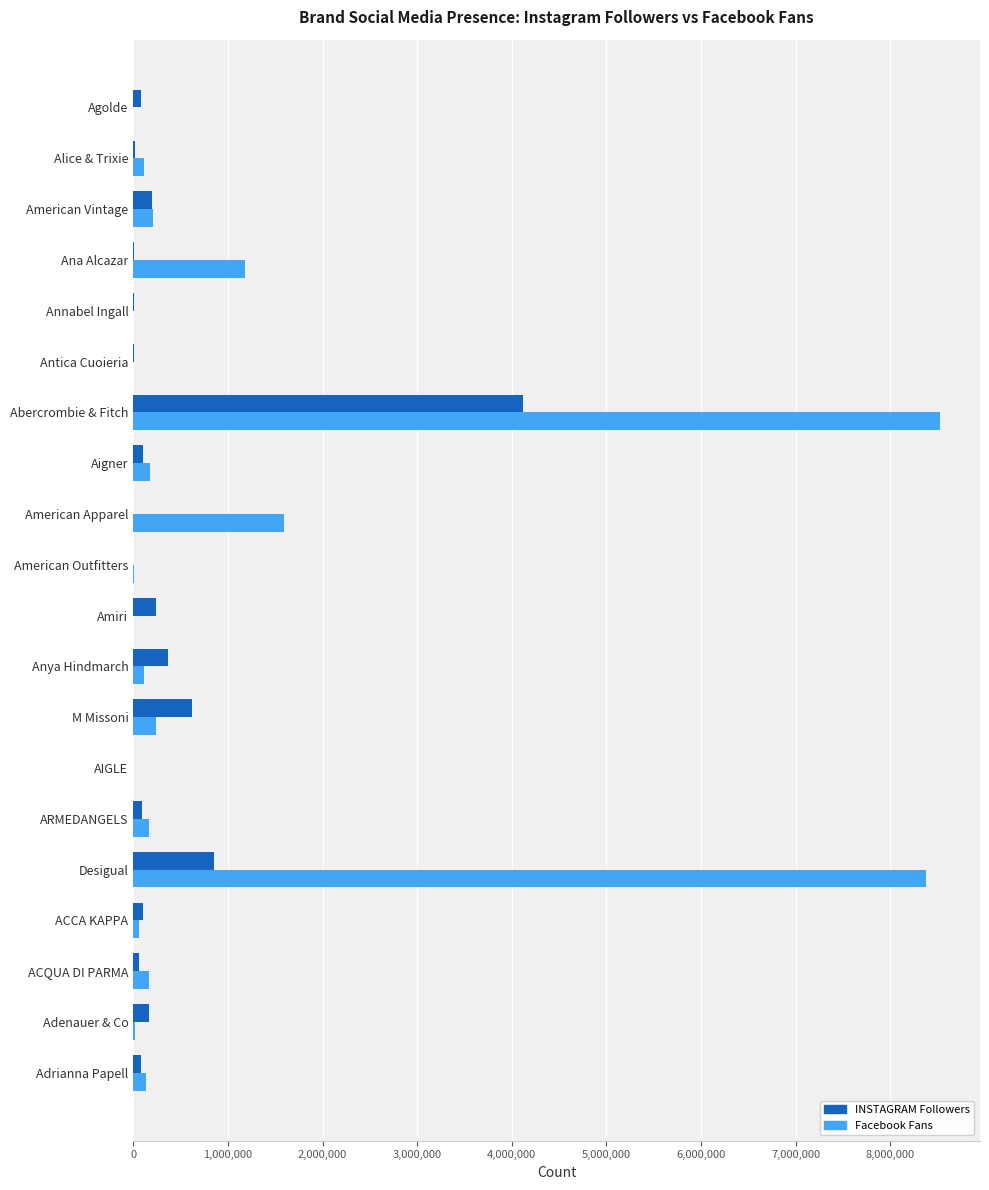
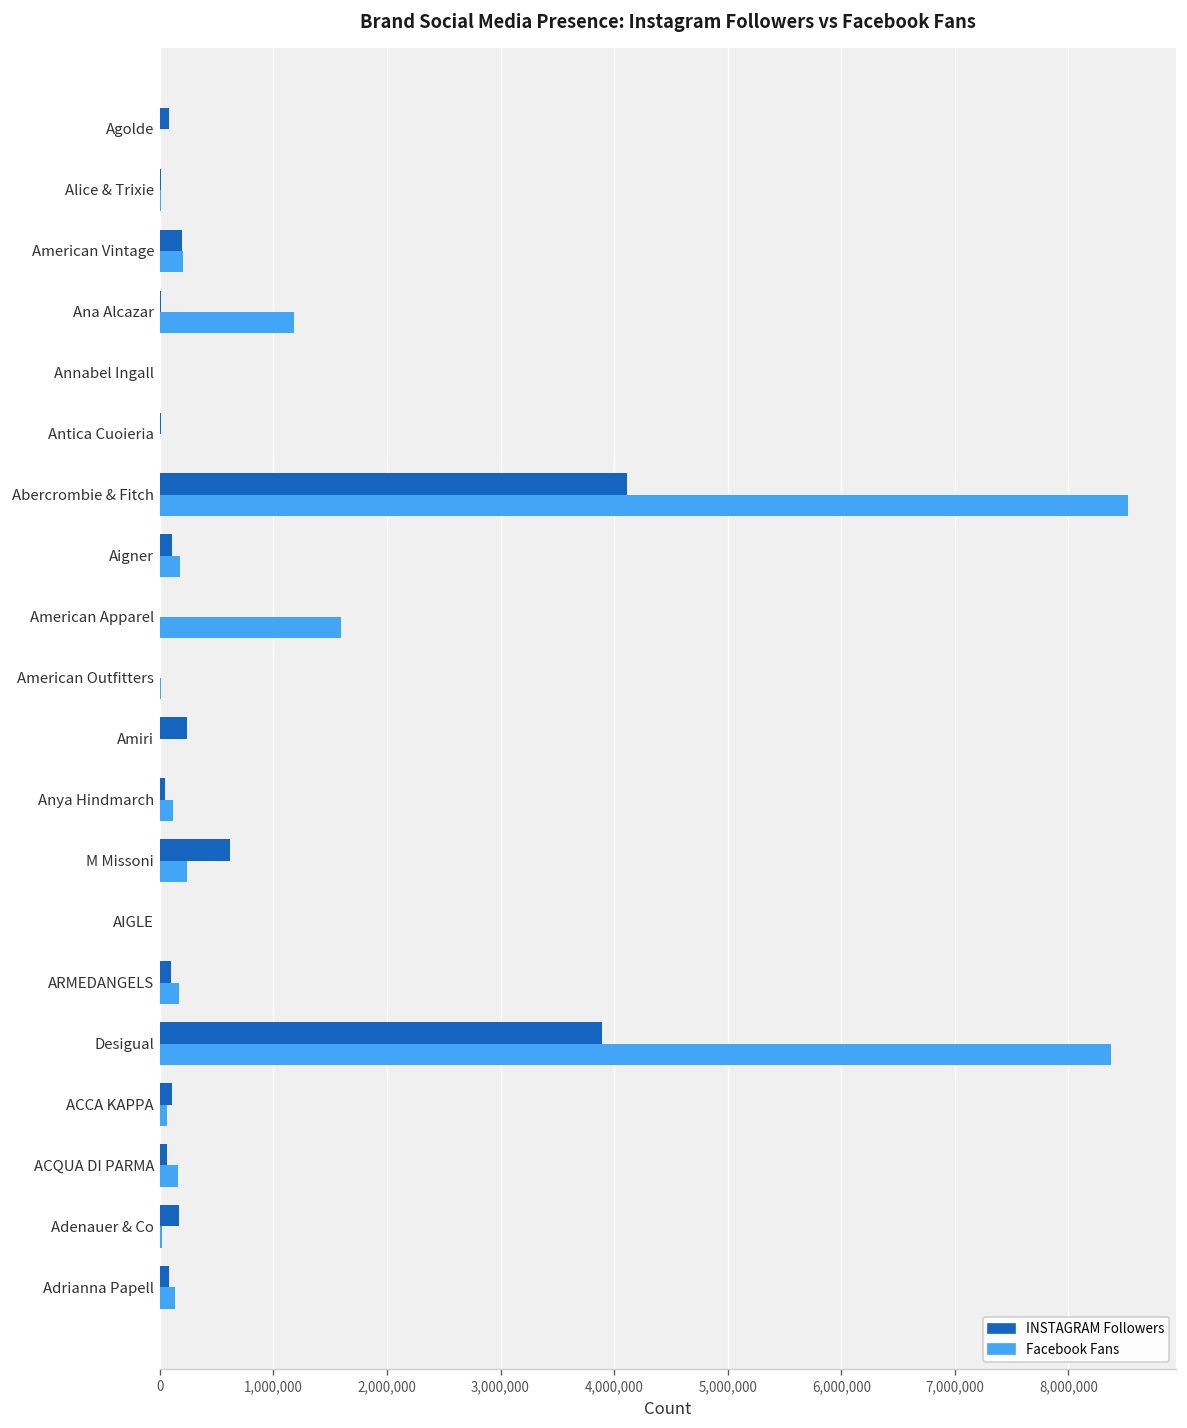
Facebook Fans, Alice & Trixie: 100,000 -> 0
INSTAGRAM Followers, Anya Hindmarch: 400,000 -> 0
INSTAGRAM Followers, Desigual: 900,000 -> 3,900,000
